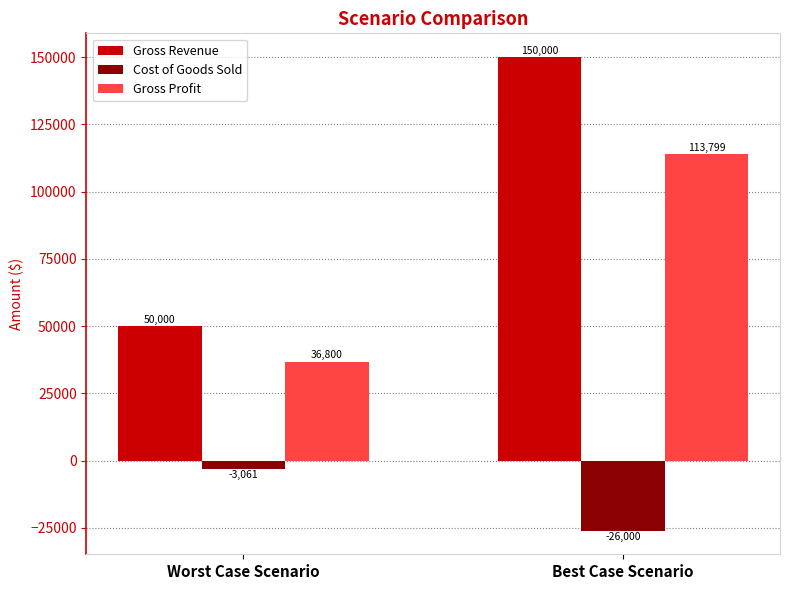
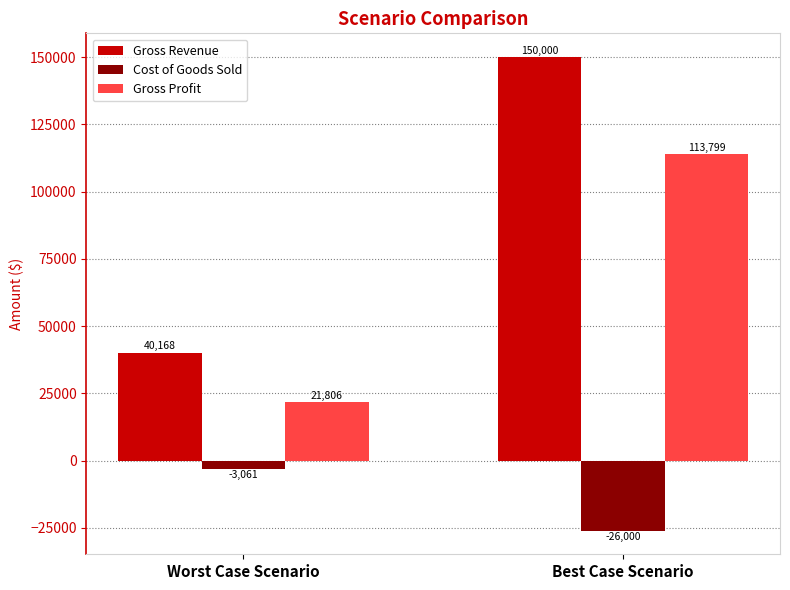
Gross Revenue, Worst Case Scenario: 50,000 -> 40,168
Gross Profit, Worst Case Scenario: 36,800 -> 21,806
